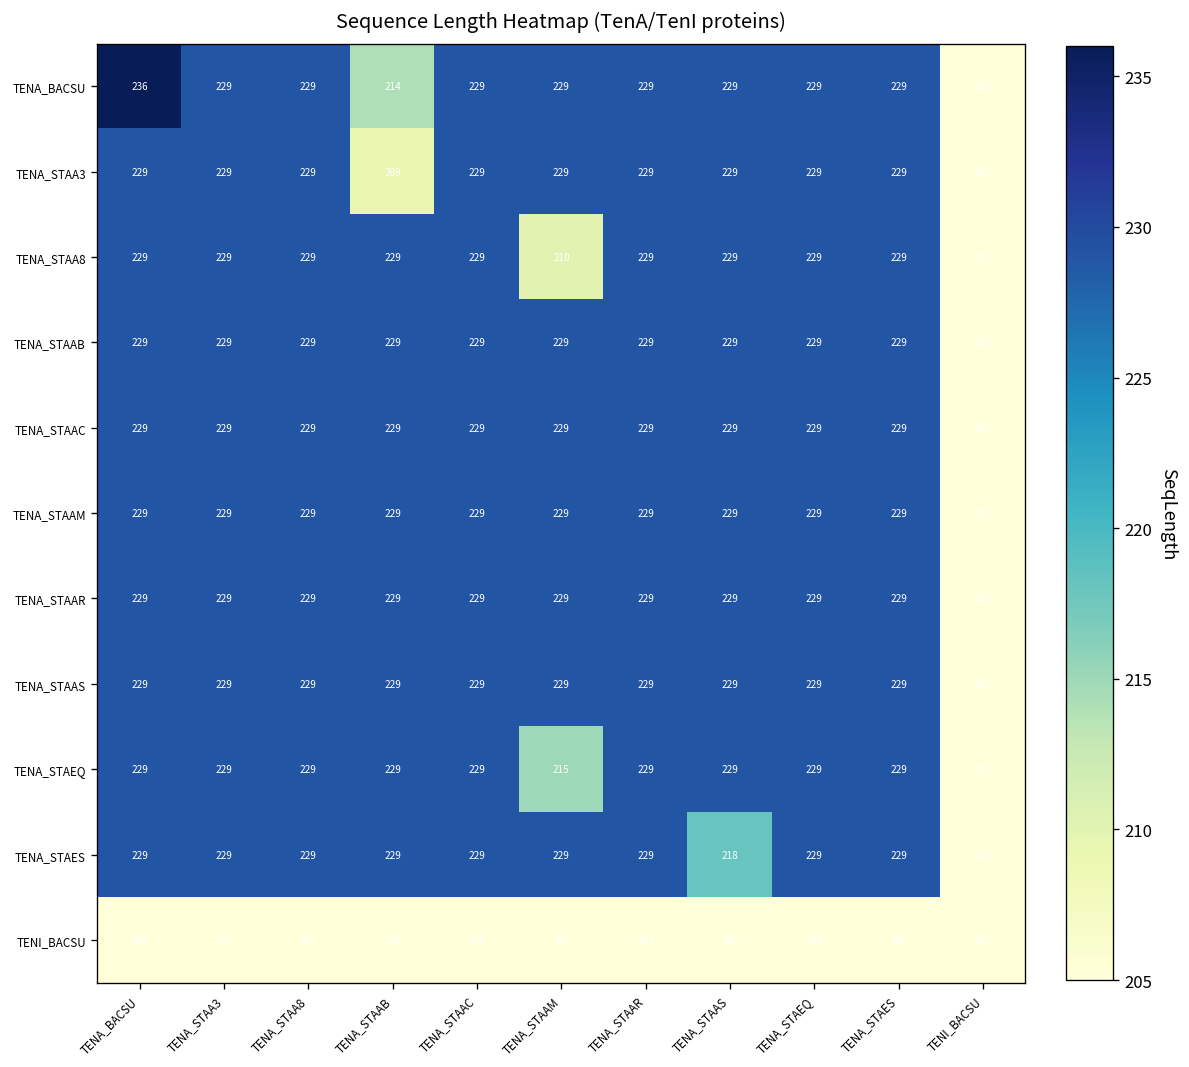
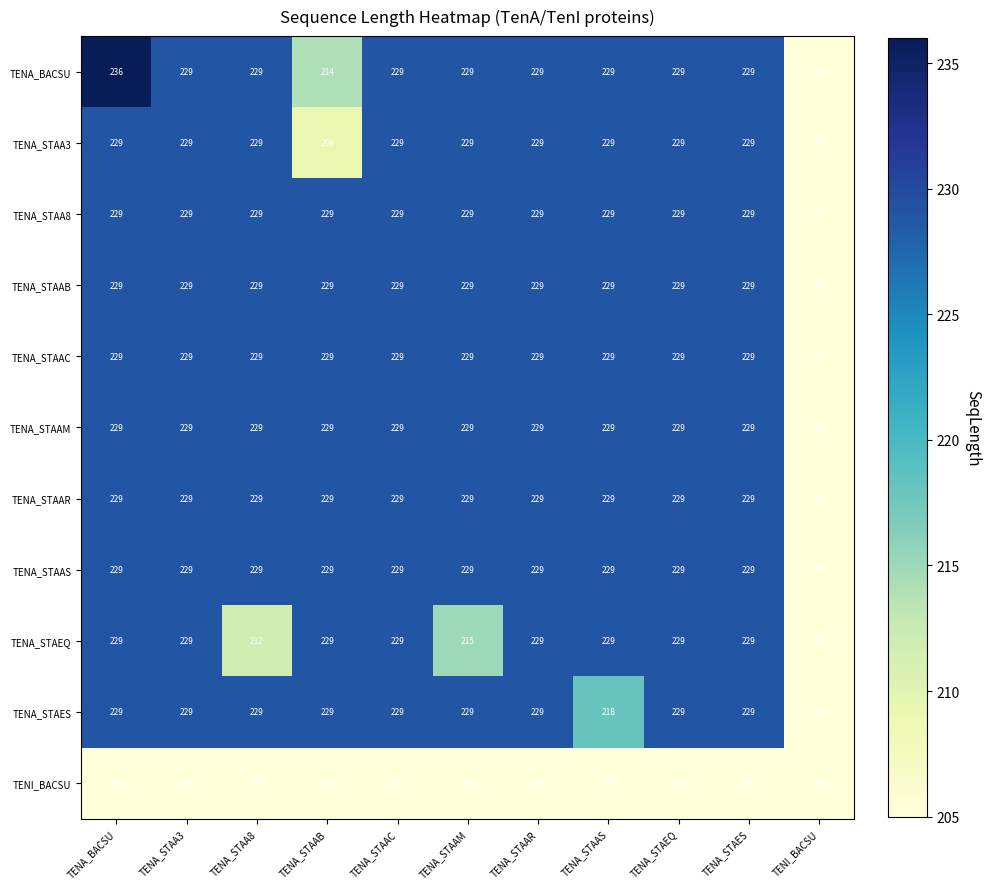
TENA_STAA8, TENA_STAAM: 210 -> 229
TENA_STAEQ, TENA_STAA8: 229 -> 212
